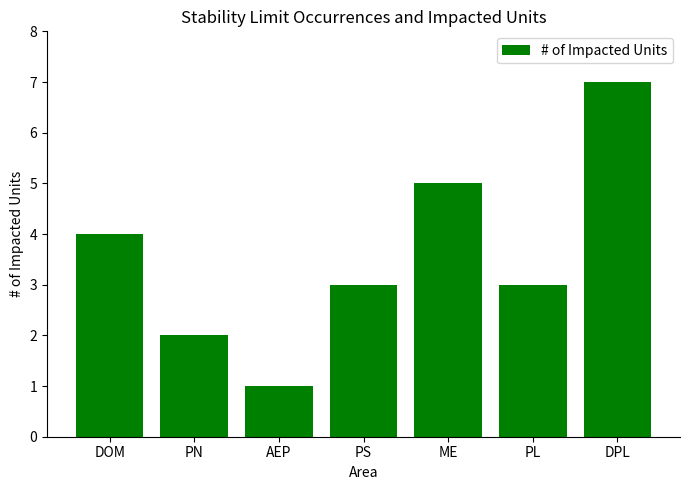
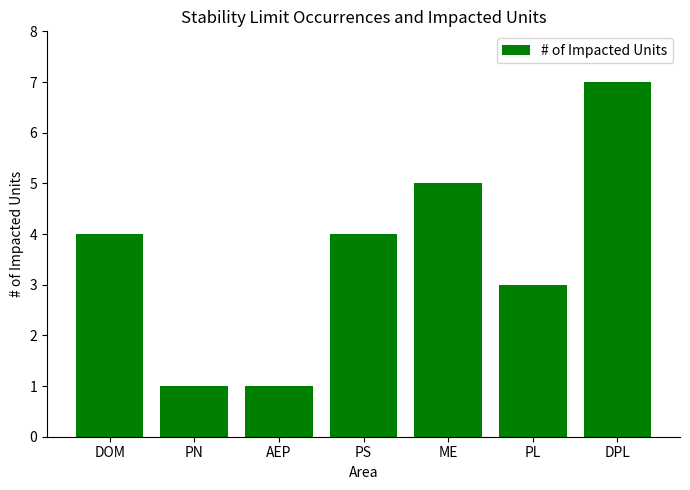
PN: 2 -> 1
PS: 3 -> 4
